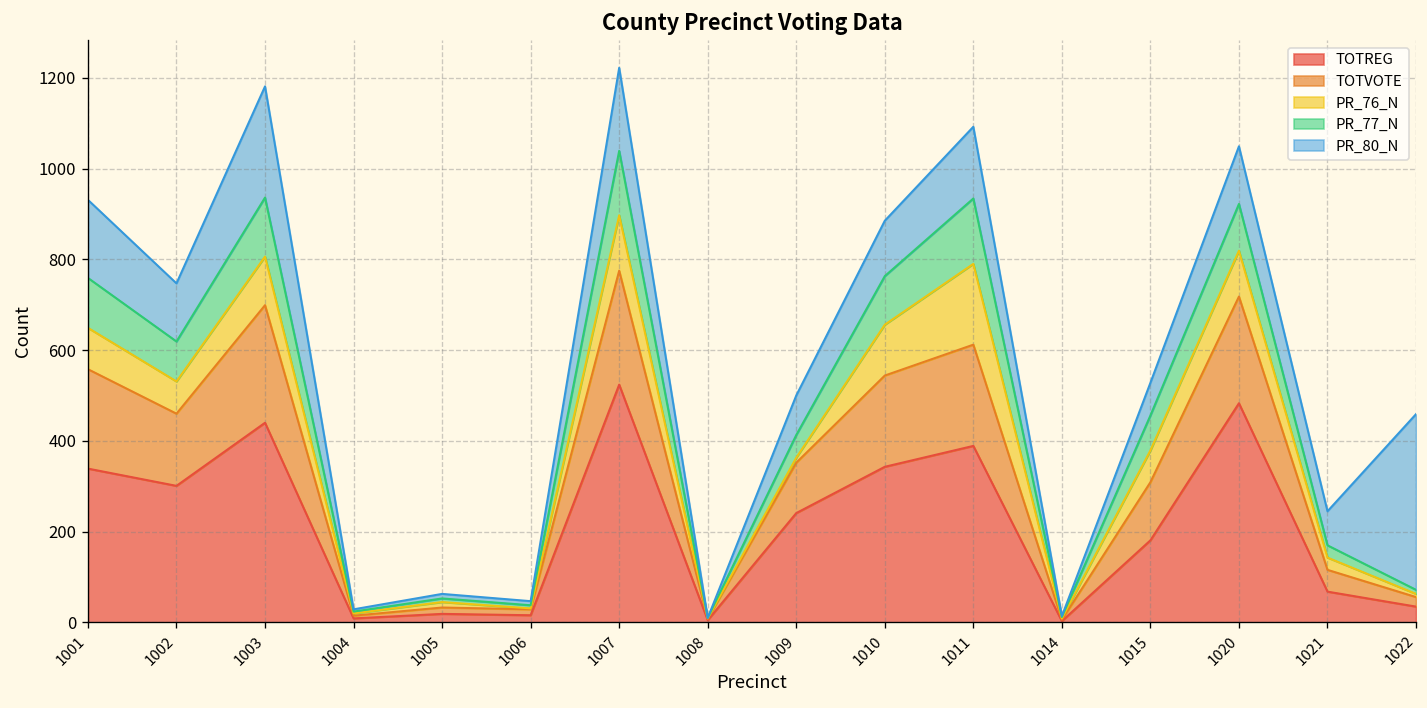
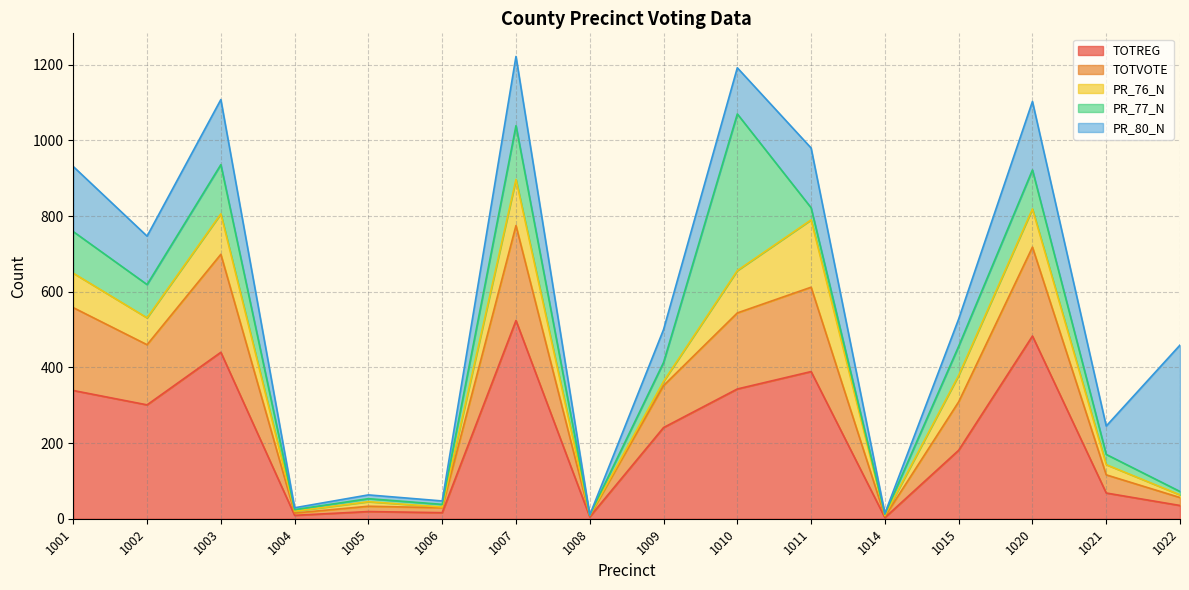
PR_80_N, 1003: 250 -> 170
PR_77_N, 1010: 110 -> 410
PR_77_N, 1011: 140 -> 30
PR_80_N, 1020: 130 -> 180
